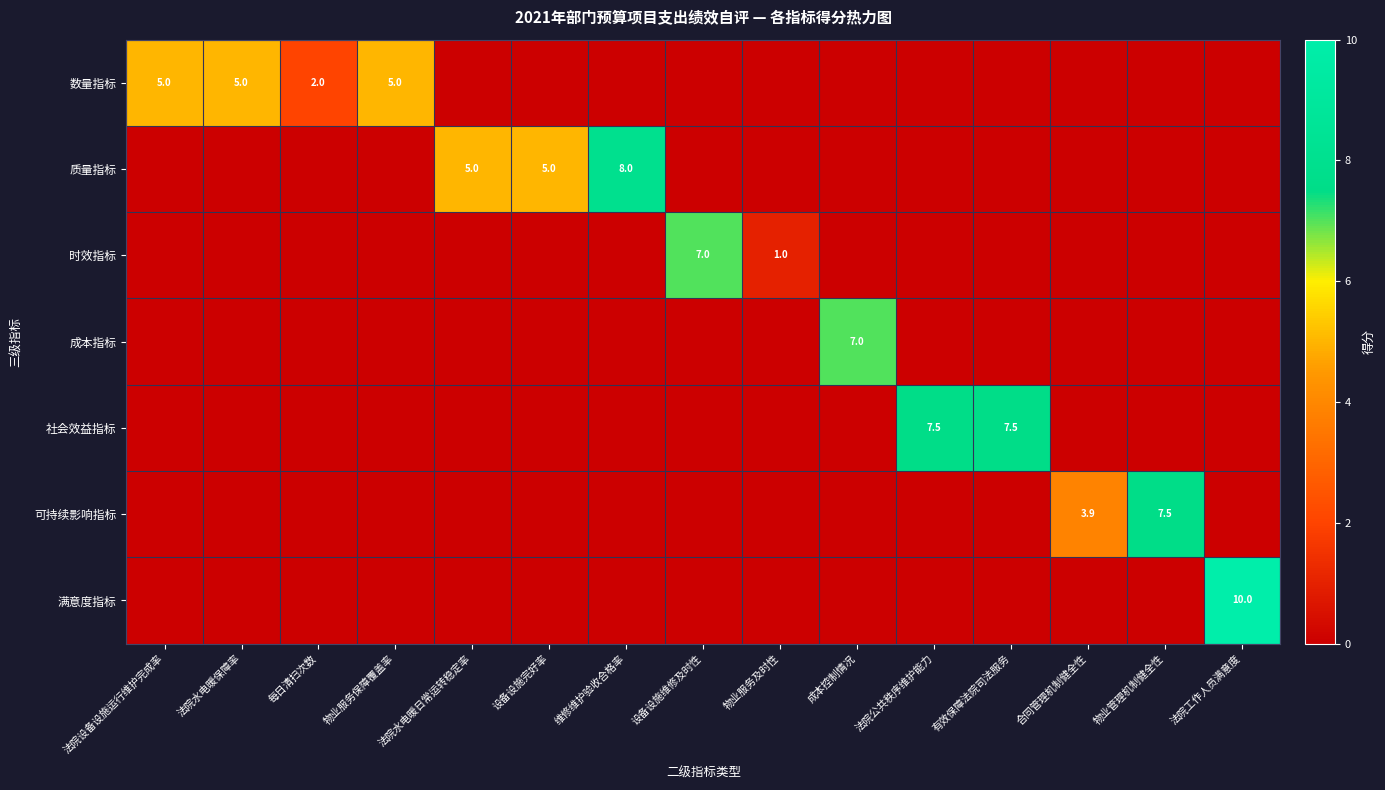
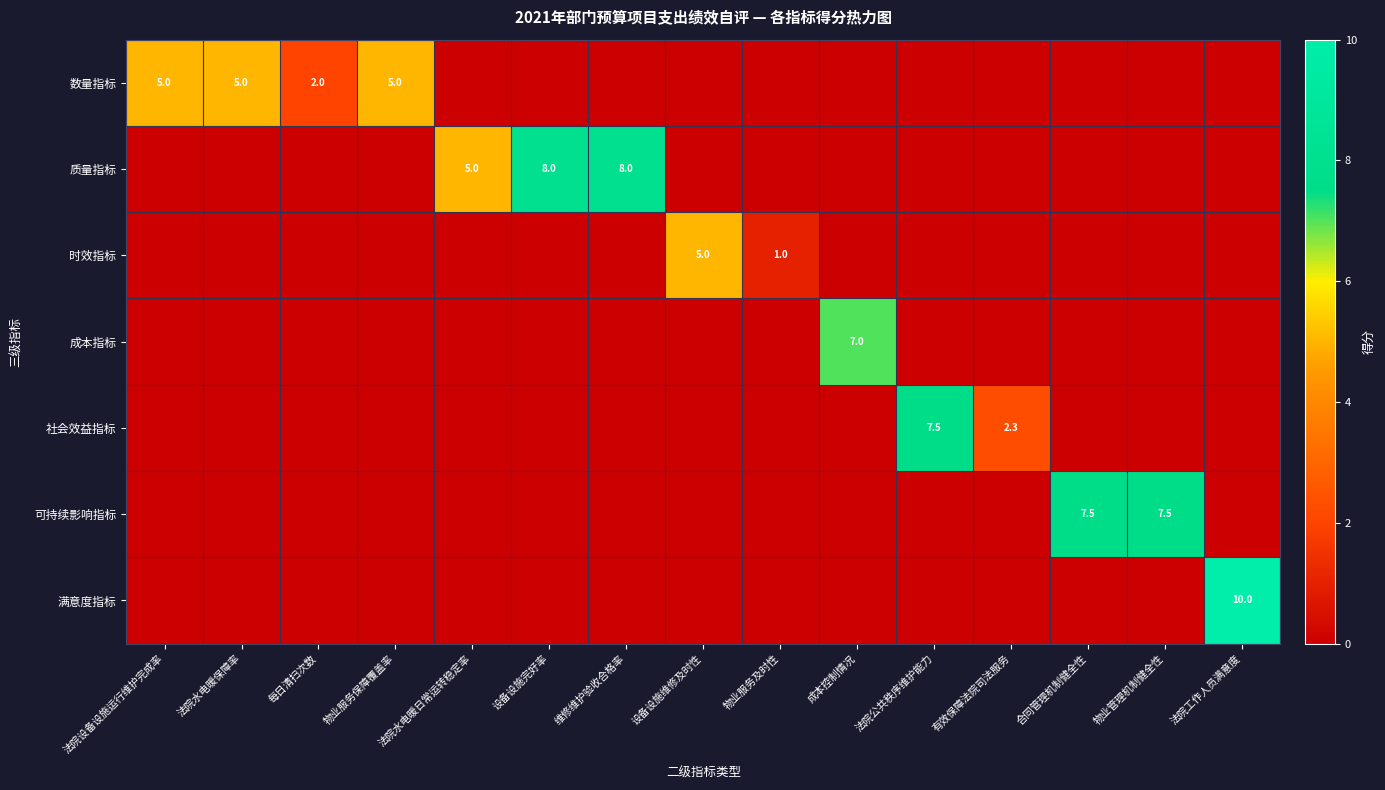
质量指标, 设备设施完好率: 5.0 -> 8.0
时效指标, 设备设施维修及时性: 7.0 -> 5.0
社会效益指标, 有效保障法院司法服务: 7.5 -> 2.3
可持续影响指标, 合同管理机制健全性: 3.9 -> 7.5
